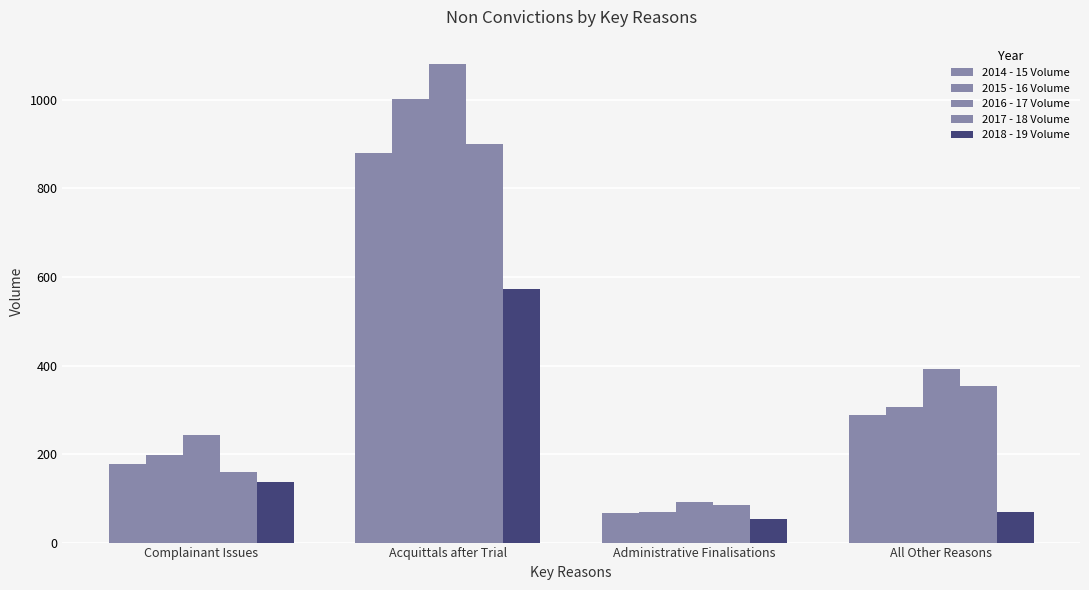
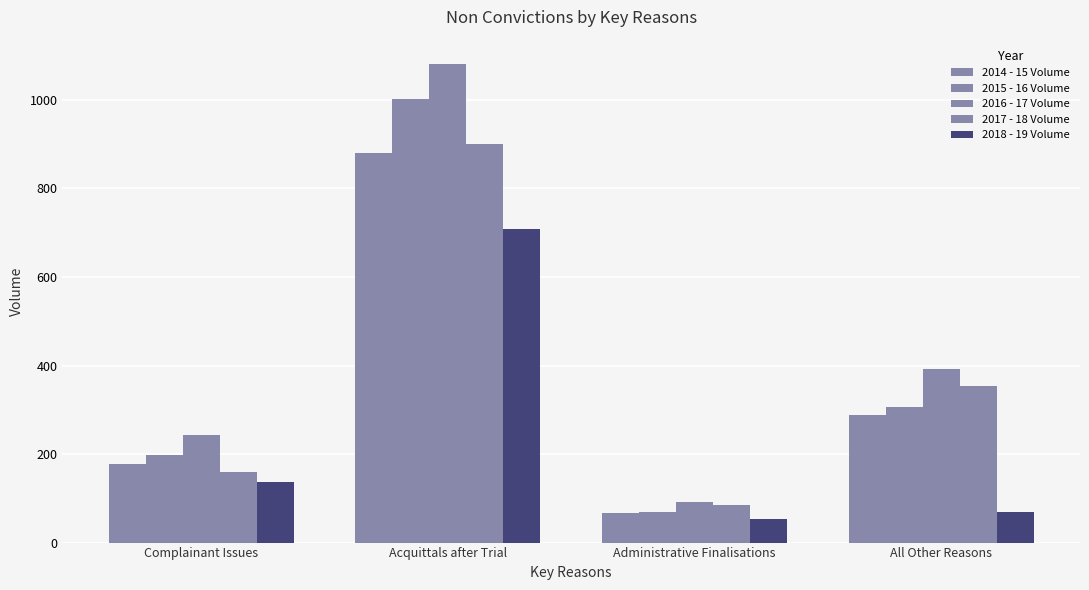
2018 - 19 Volume, Acquittals after Trial: 570 -> 710
